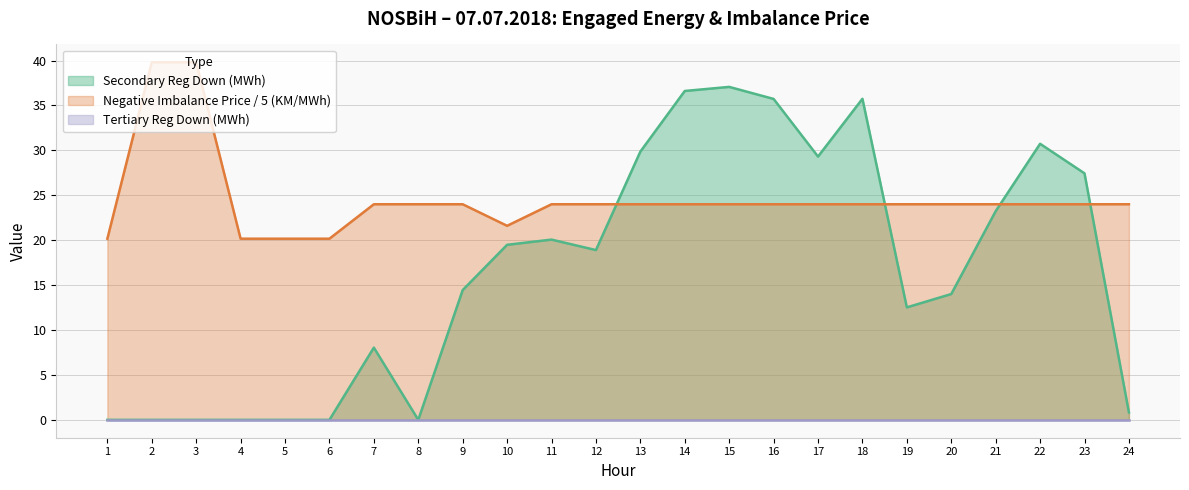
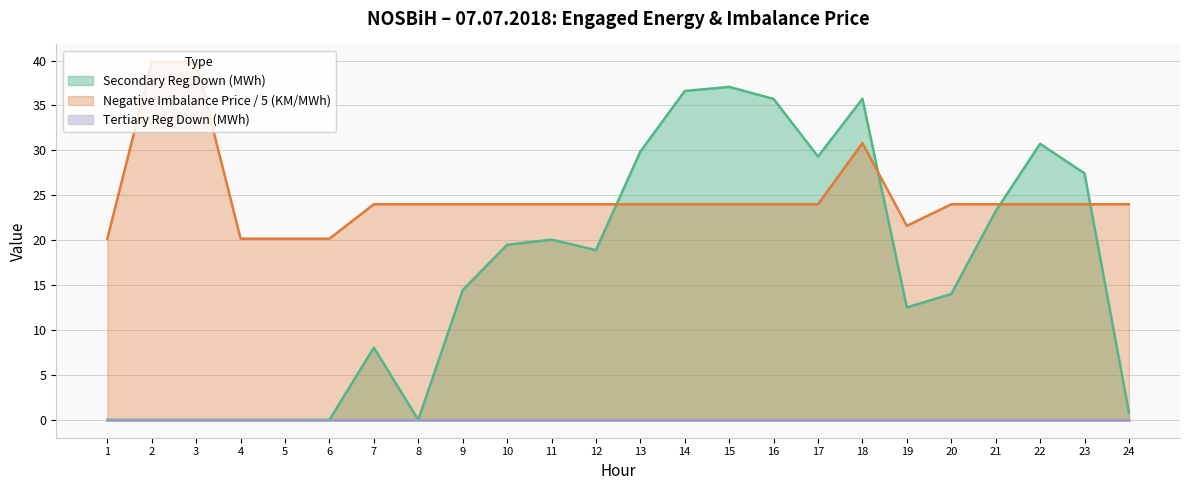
Negative Imbalance Price / 5 (KM/MWh), 10: 22 -> 24
Negative Imbalance Price / 5 (KM/MWh), 18: 24 -> 31
Negative Imbalance Price / 5 (KM/MWh), 19: 24 -> 22
